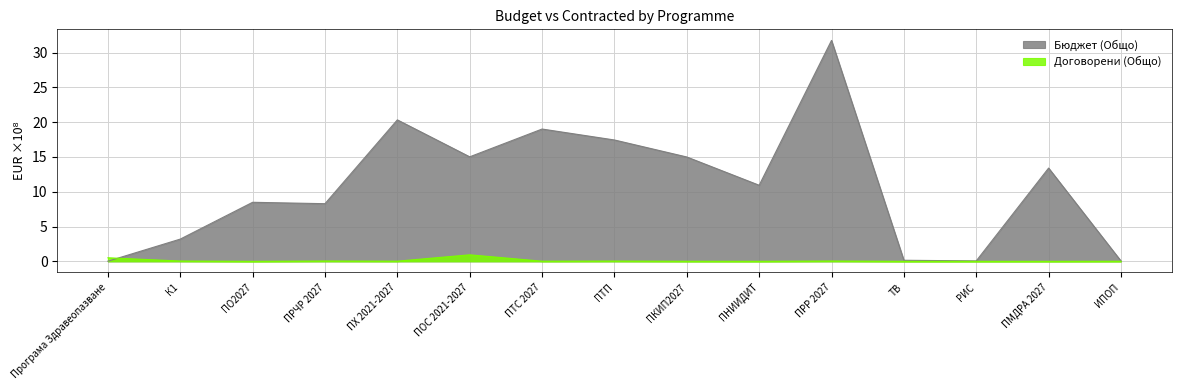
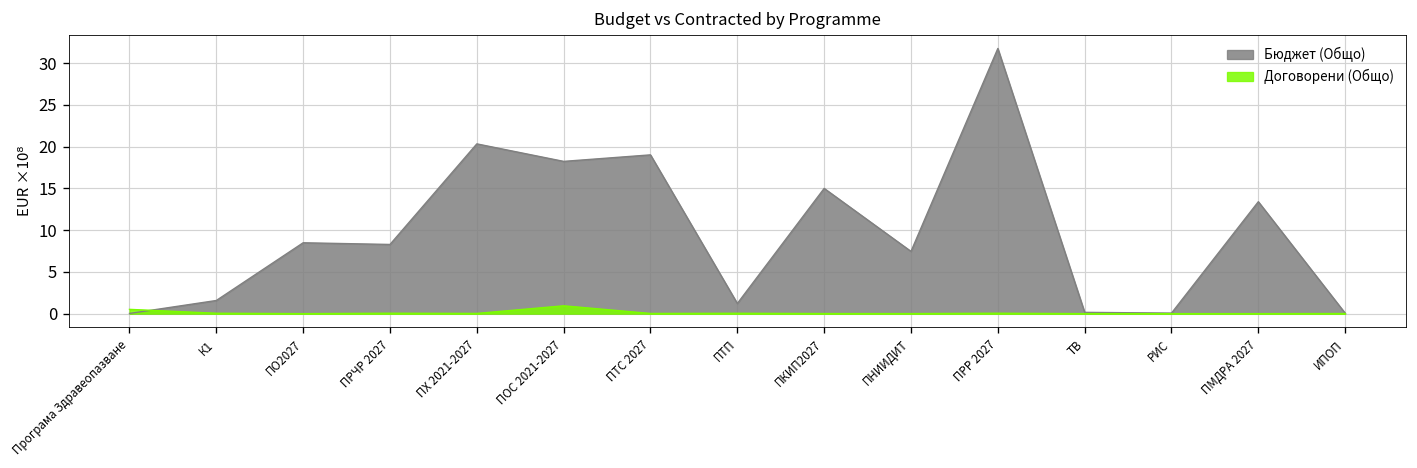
Бюджет (Общо), К1: 3 -> 2
Бюджет (Общо), ПОС 2021-2027: 15 -> 18
Бюджет (Общо), ПТП: 17 -> 1
Бюджет (Общо), ПНИИДИТ: 11 -> 7
